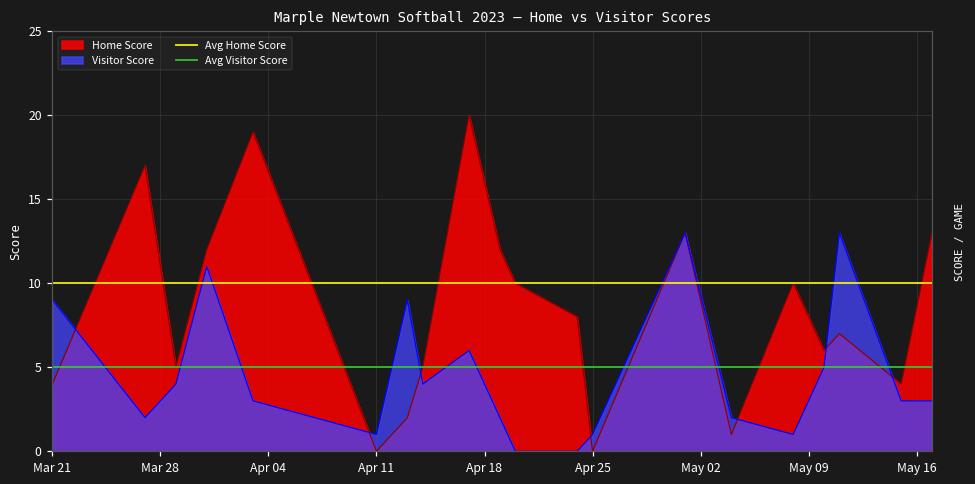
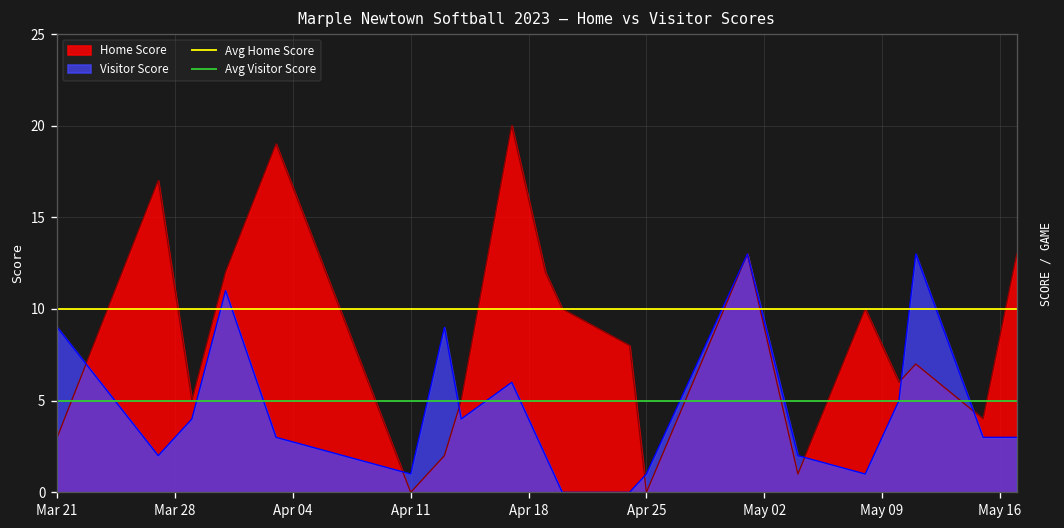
Home Score, Mar 21: 4 -> 3
